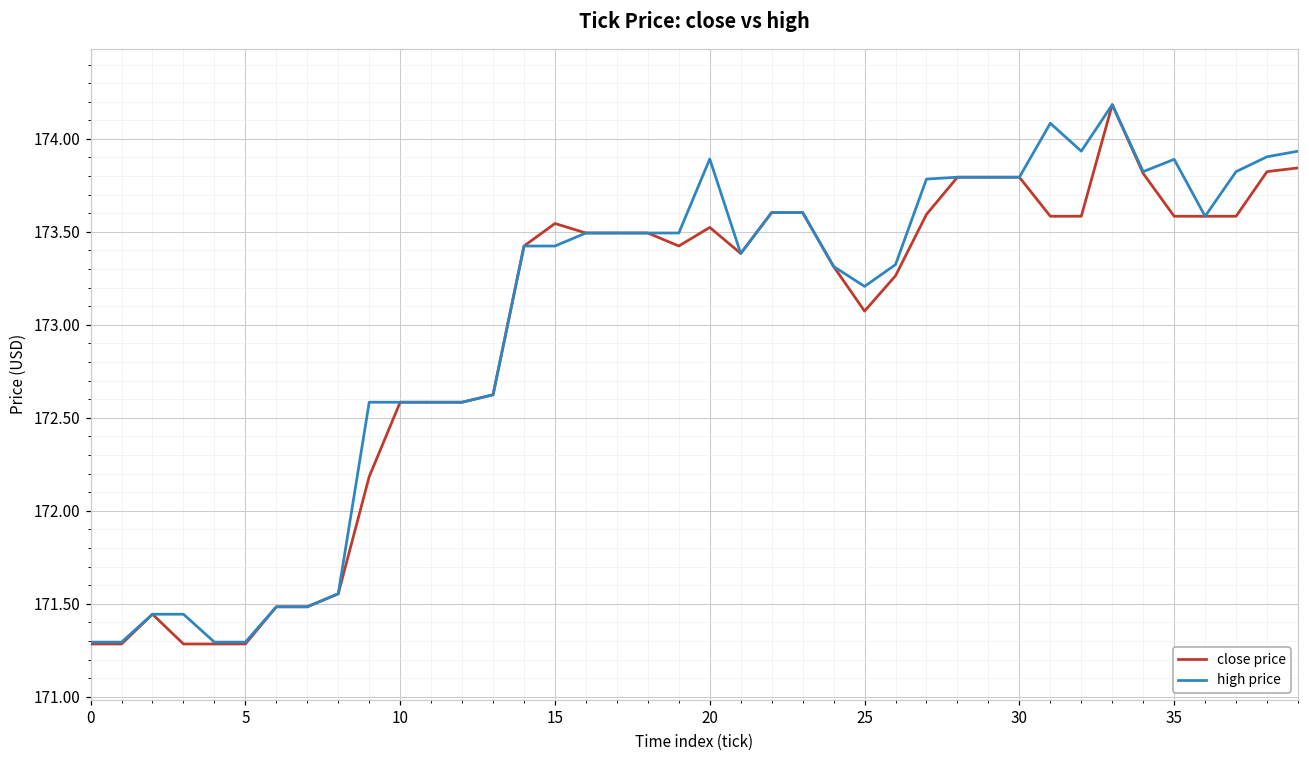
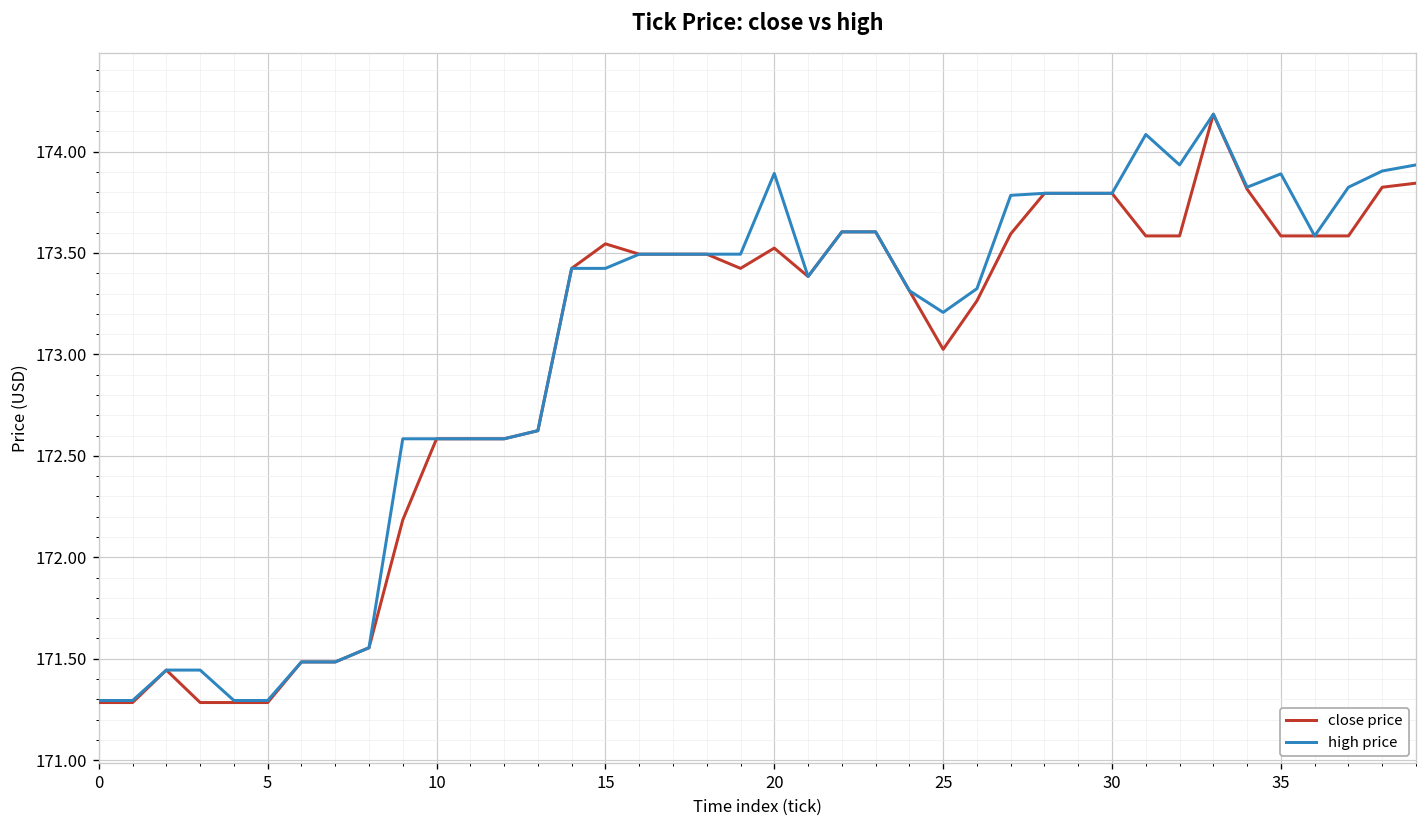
close price, 25: 173.07 -> 173.03
